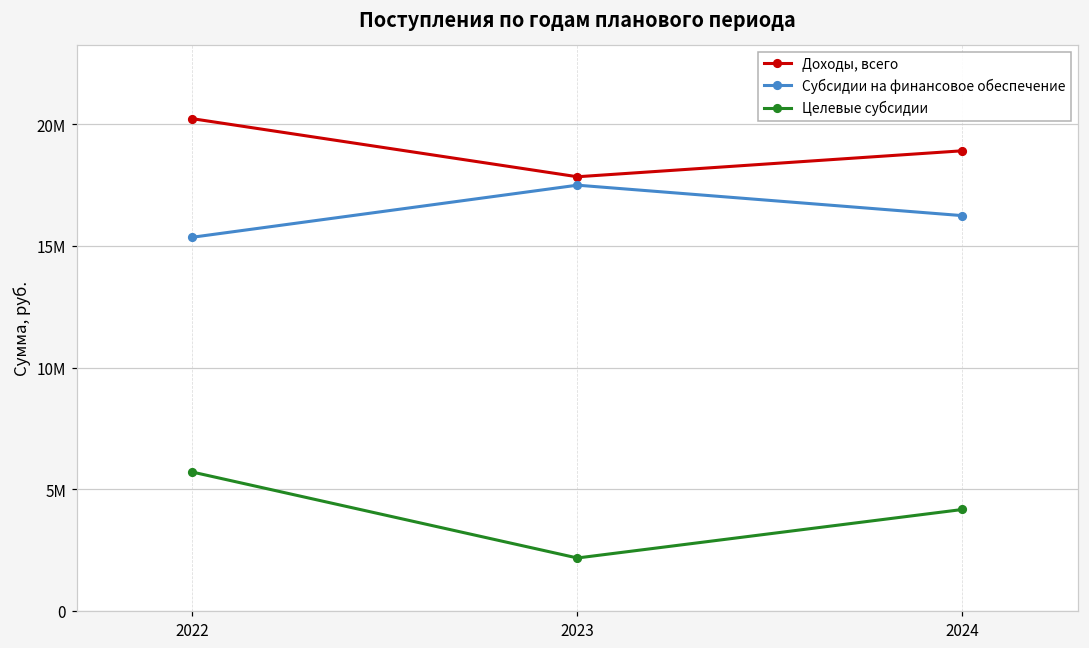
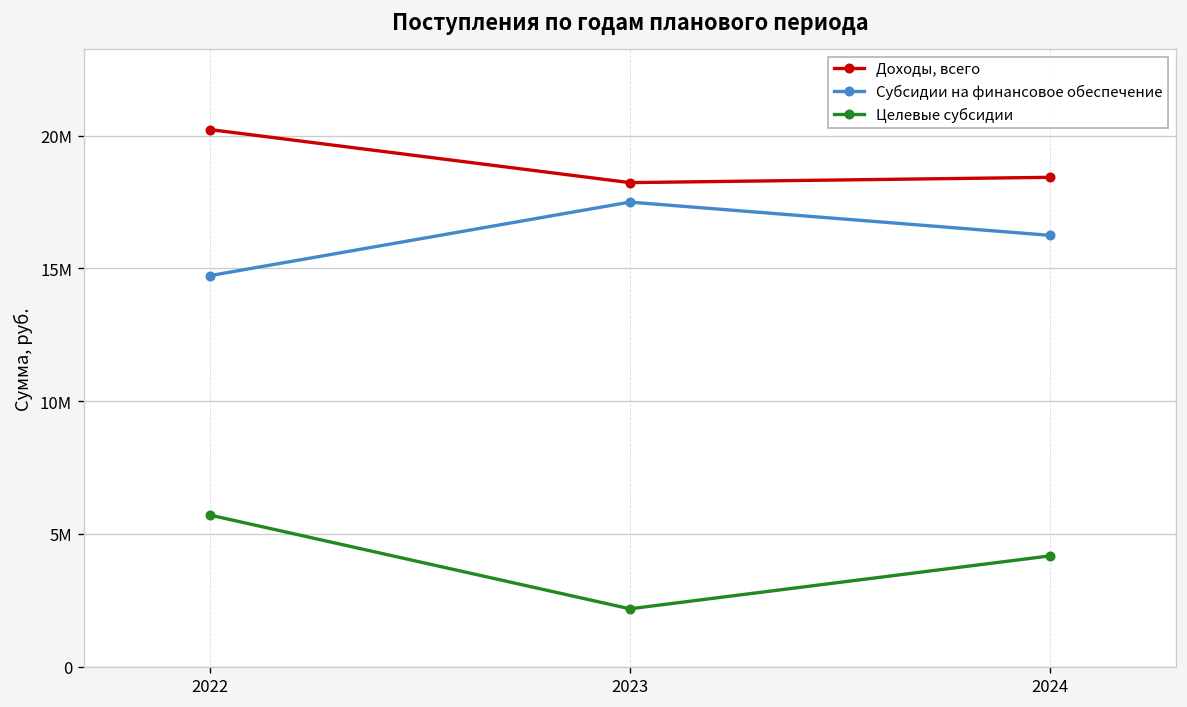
Субсидии на финансовое обеспечение, 2022: 15400000 -> 14700000
Доходы, всего, 2023: 17800000 -> 18200000
Доходы, всего, 2024: 18900000 -> 18400000
